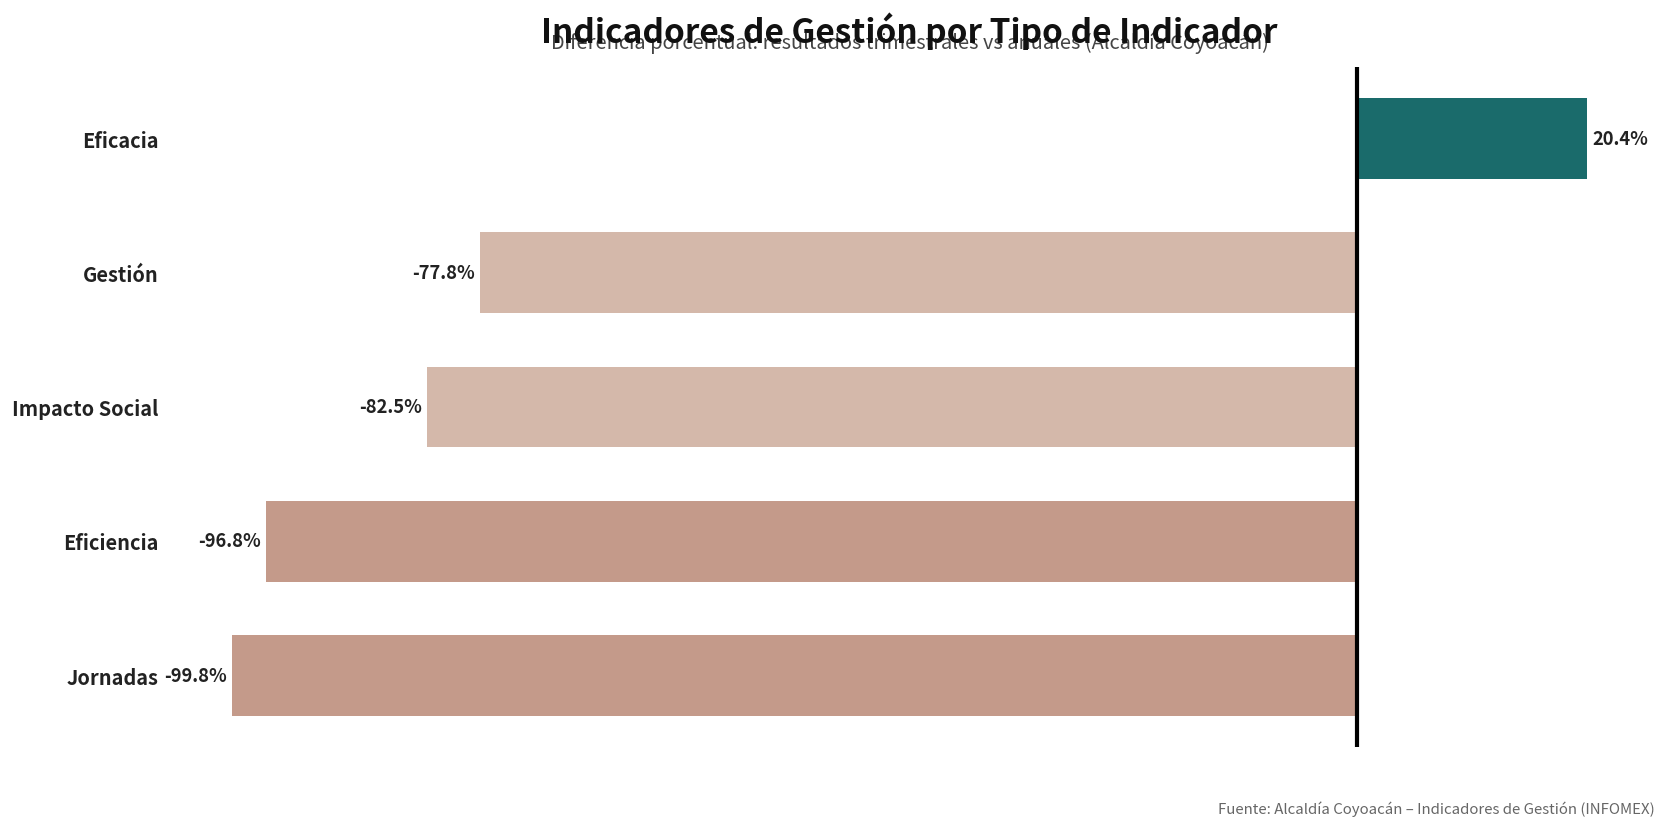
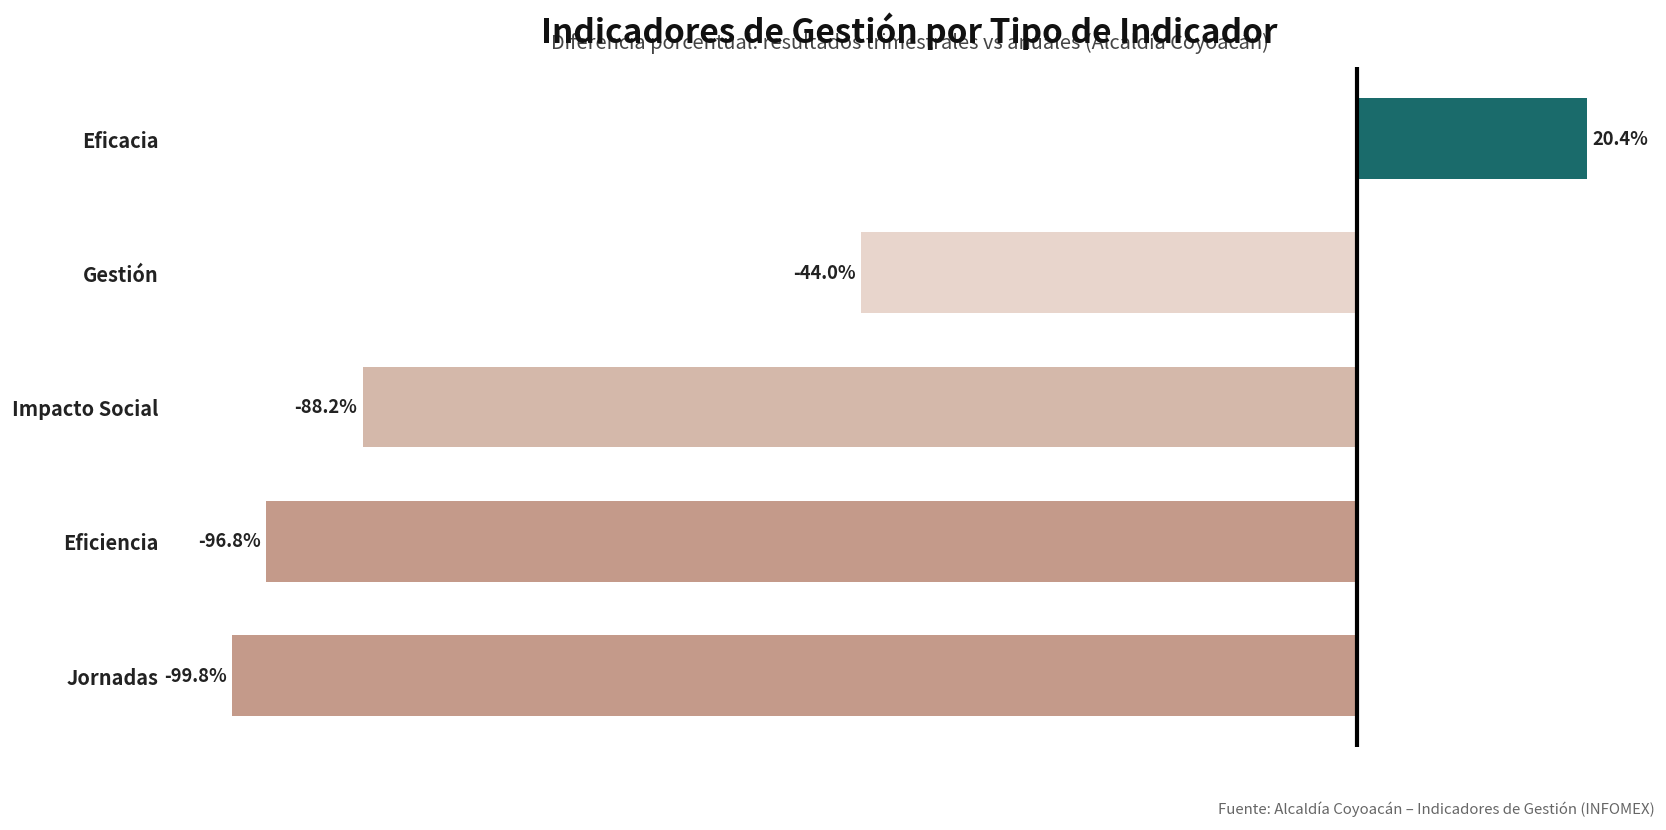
Gestión: -77.8% -> -44.0%
Impacto Social: -82.5% -> -88.2%
